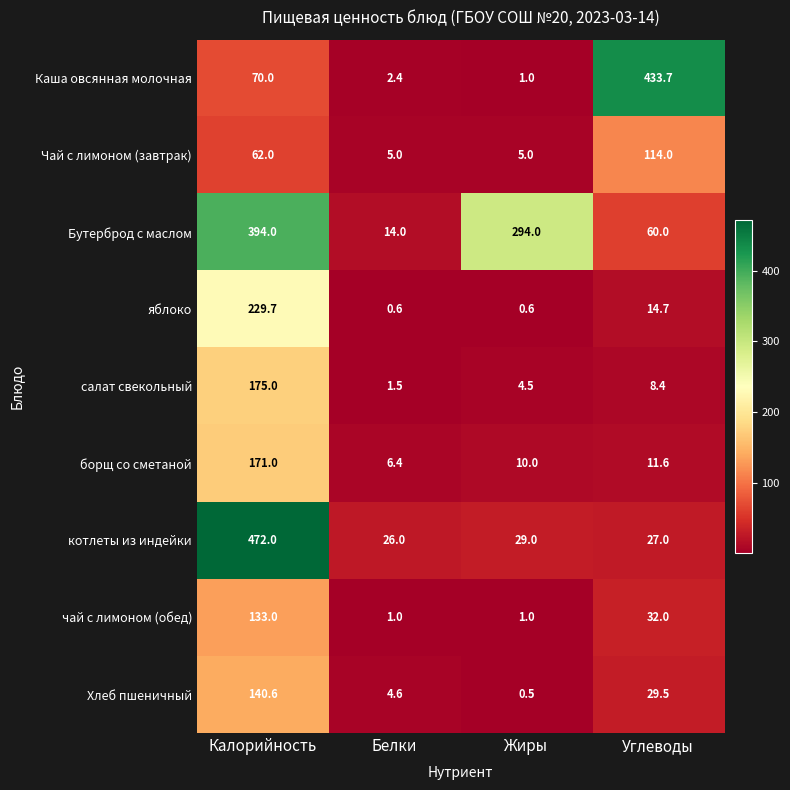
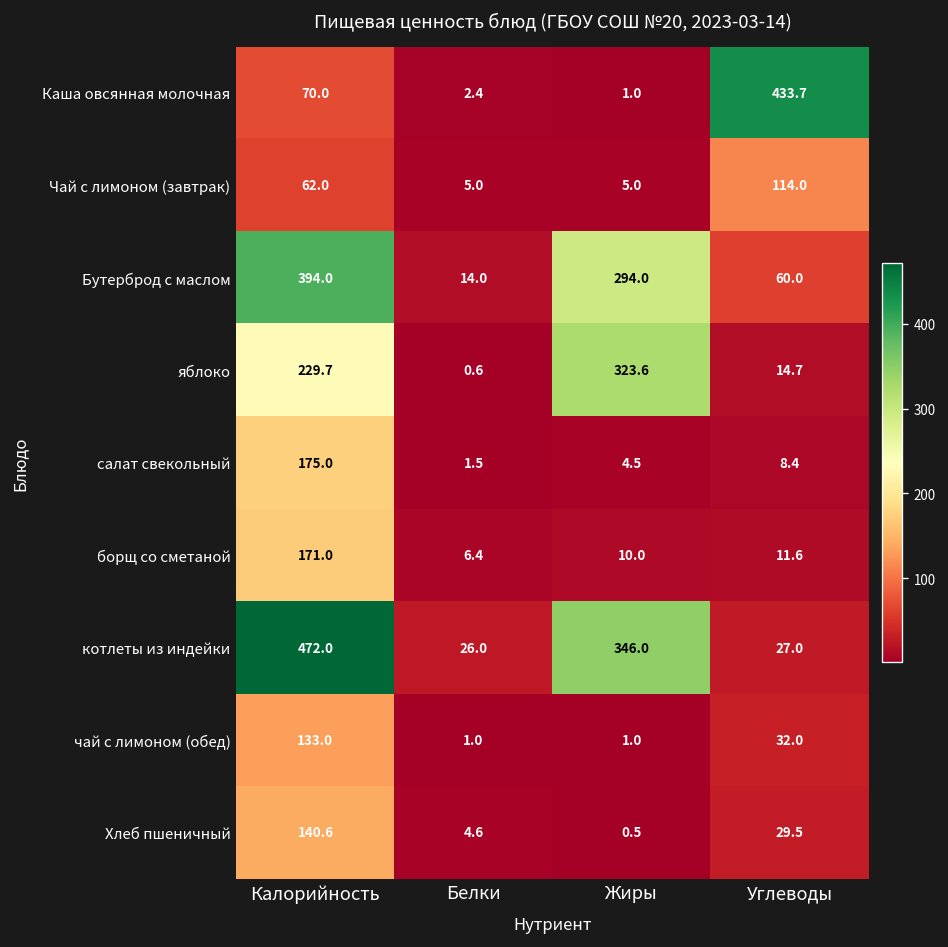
яблоко, Жиры: 0.6 -> 323.6
котлеты из индейки, Жиры: 29.0 -> 346.0
